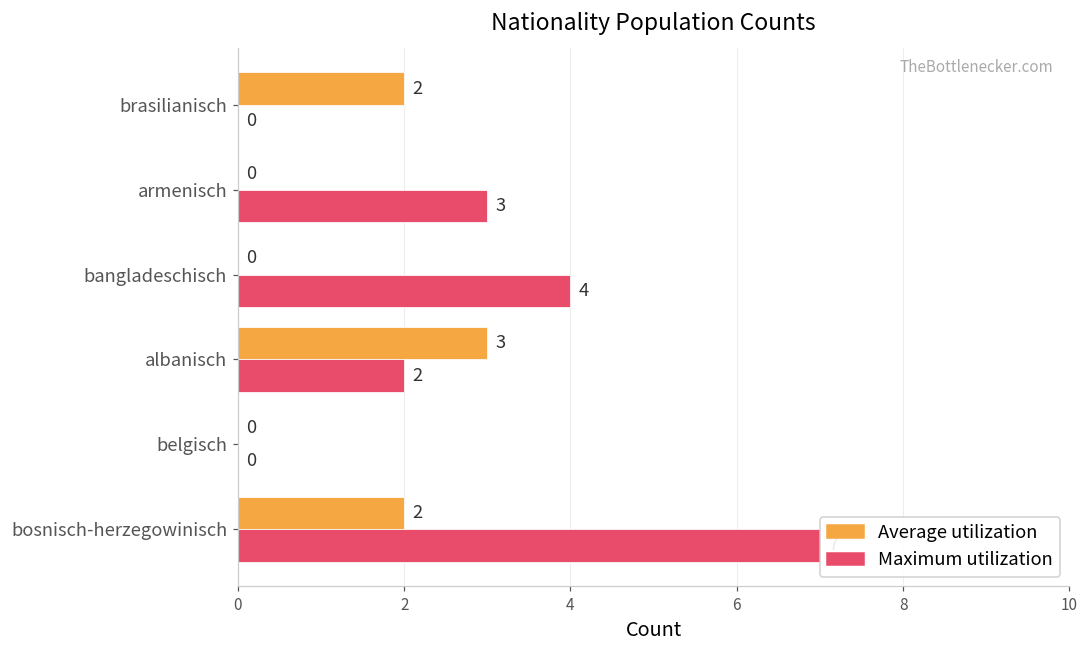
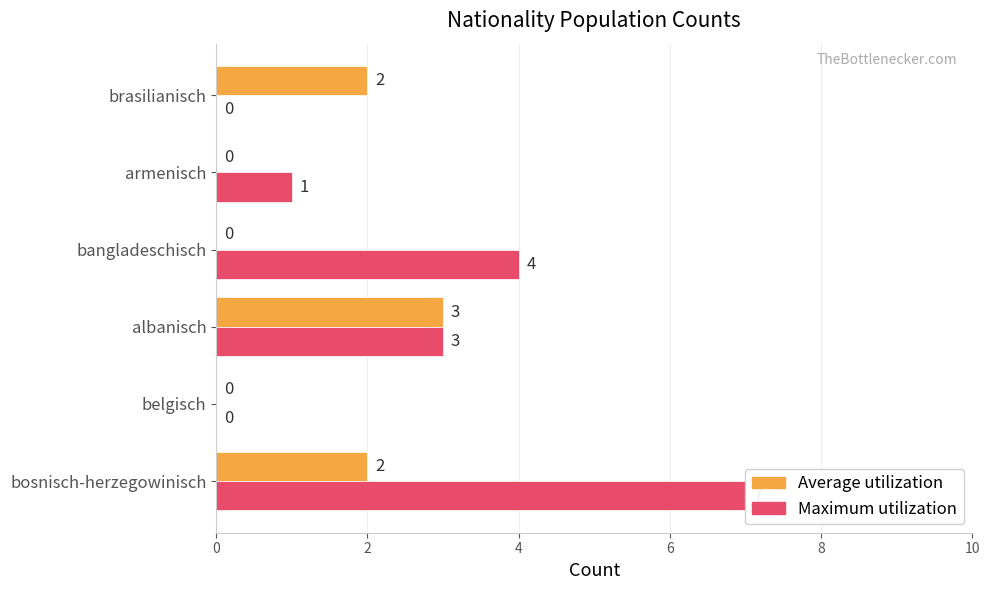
Maximum utilization, armenisch: 3 -> 1
Maximum utilization, albanisch: 2 -> 3
